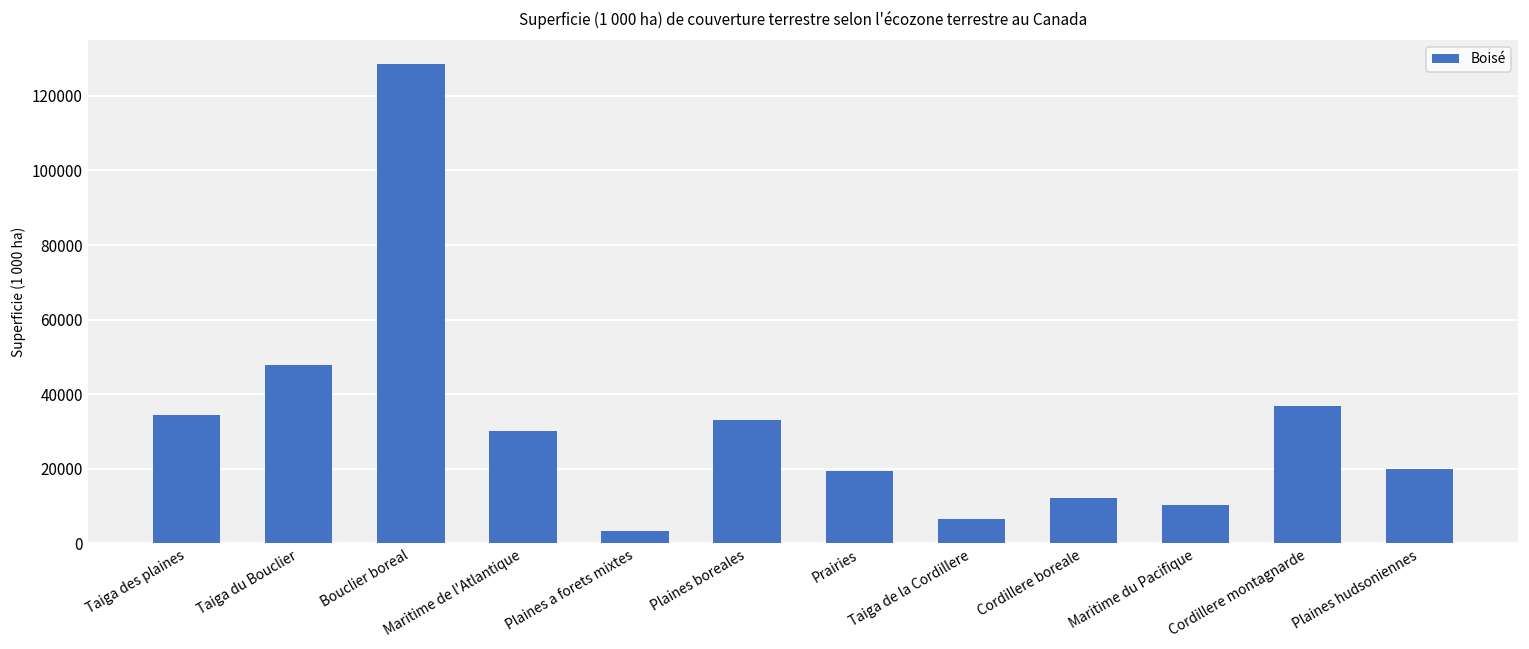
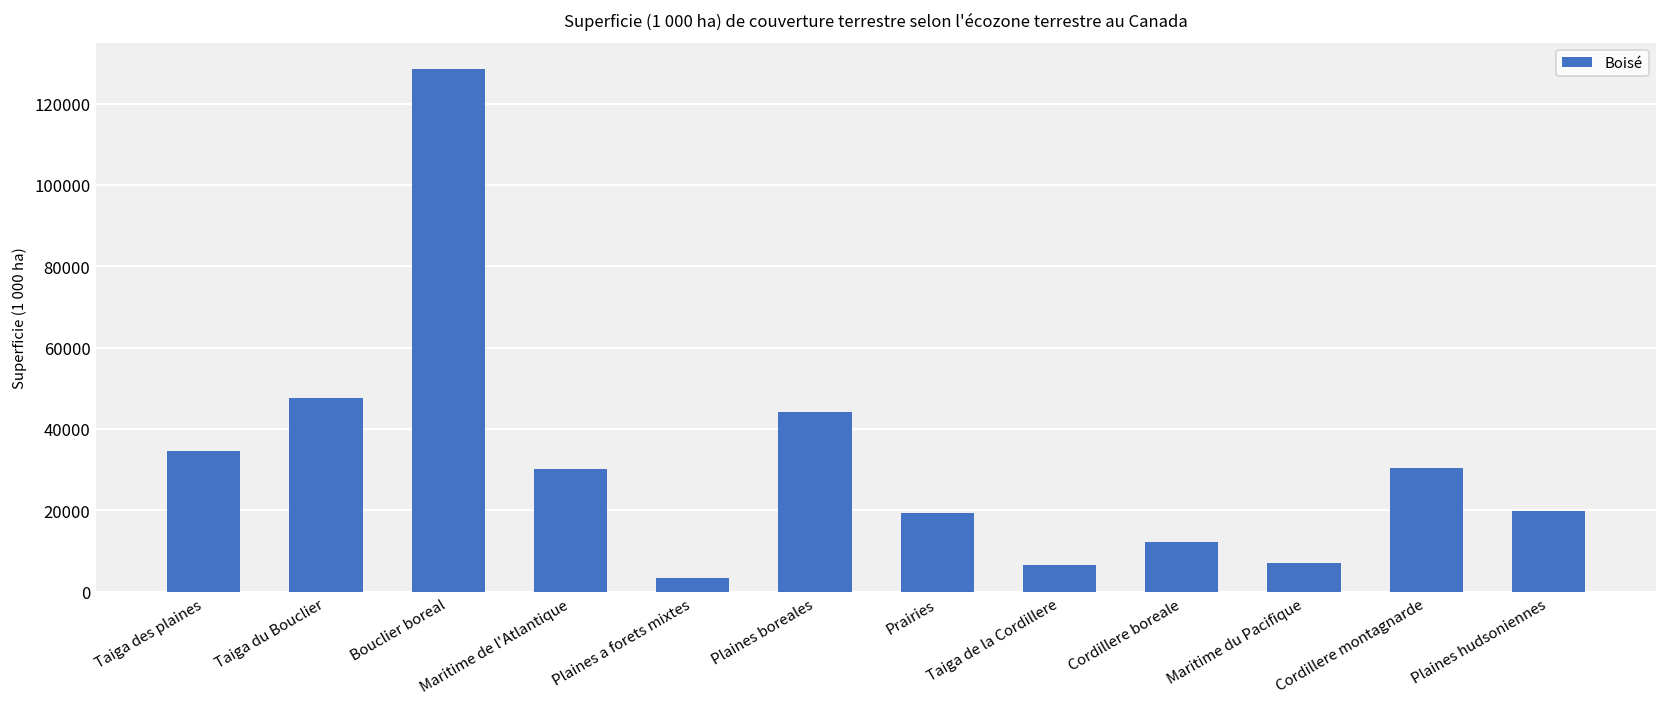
Plaines boreales: 33000 -> 44000
Maritime du Pacifique: 10000 -> 7000
Cordillere montagnarde: 37000 -> 30000
